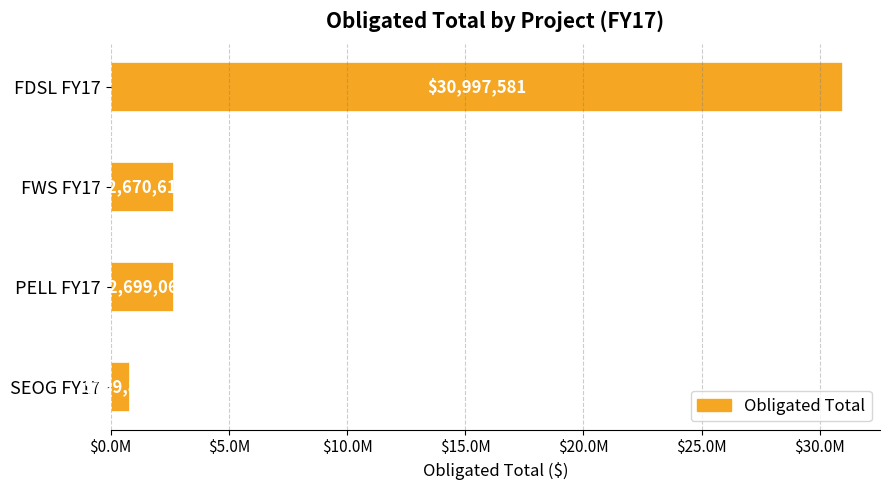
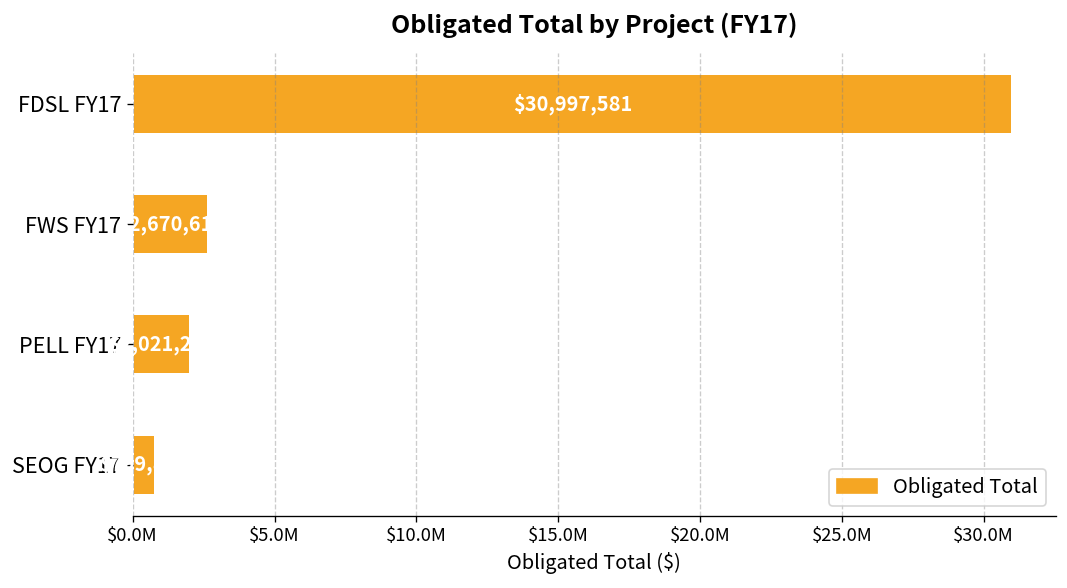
PELL FY17: $2700000 -> $2000000
